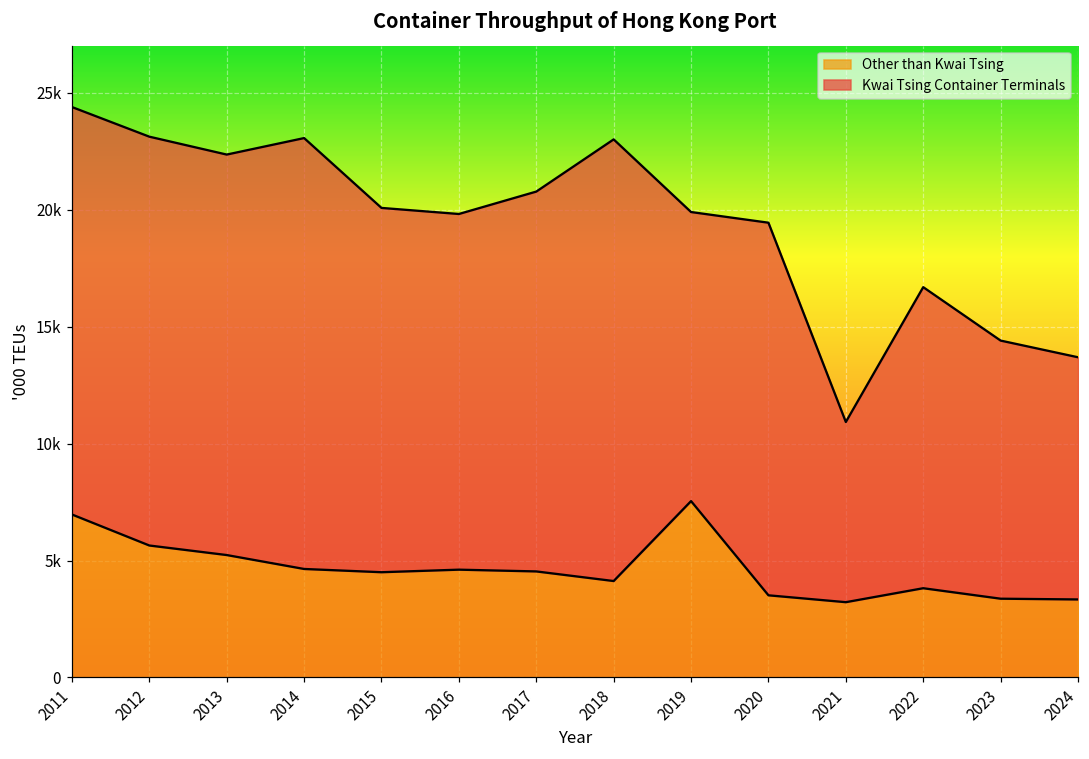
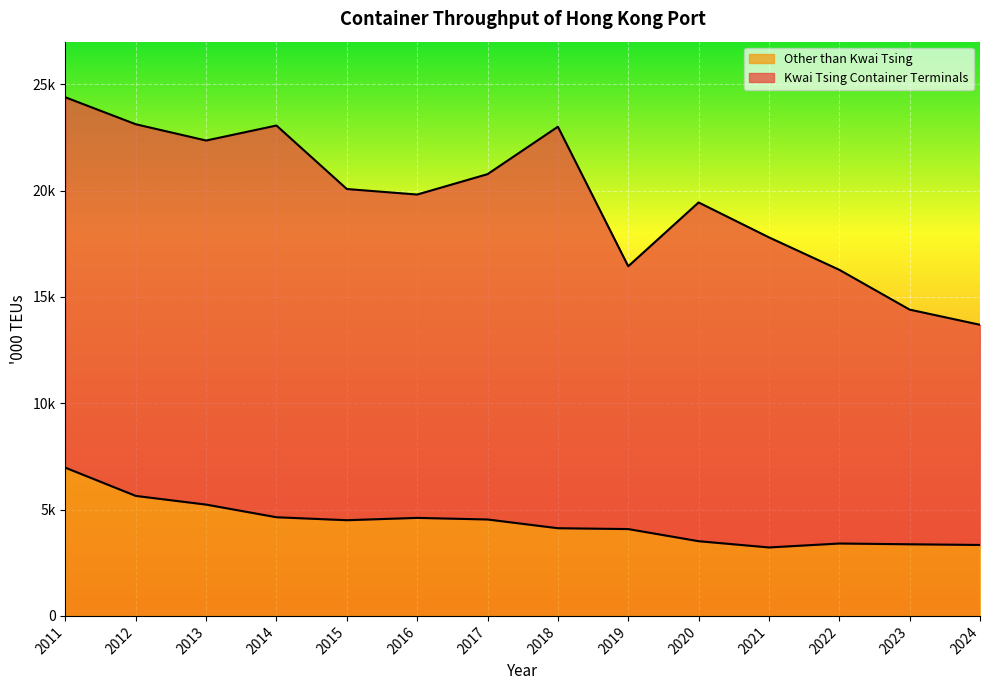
Other than Kwai Tsing, 2019: 7500 -> 4100
Kwai Tsing Container Terminals, 2021: 7700 -> 14600
Other than Kwai Tsing, 2022: 3800 -> 3400
